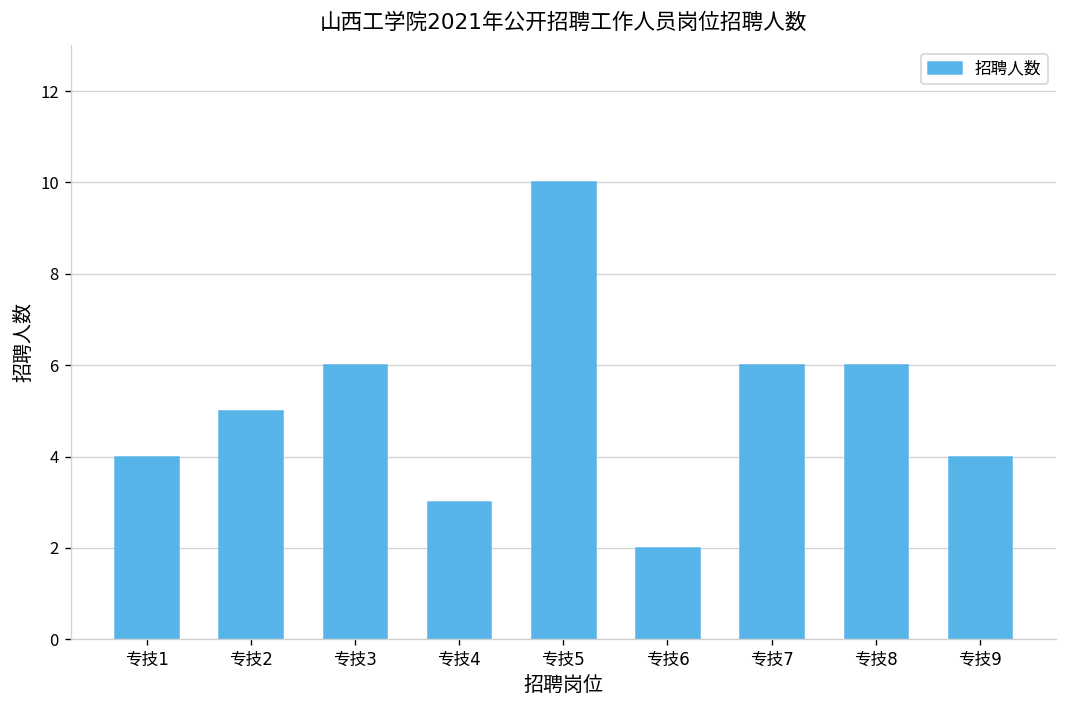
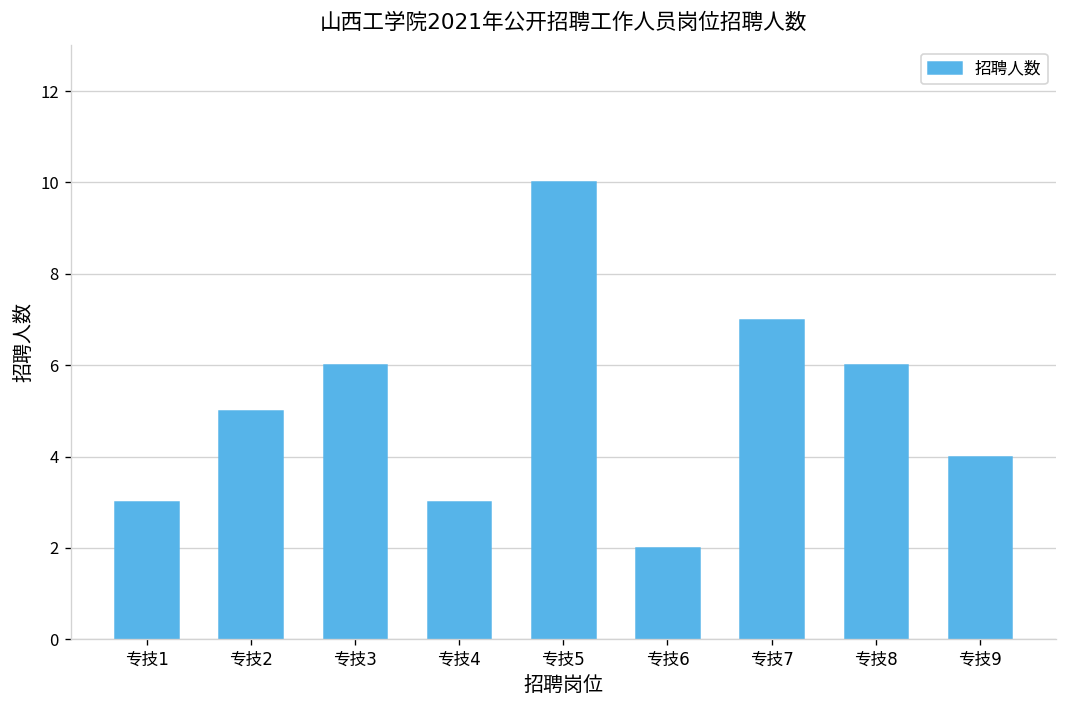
专技1: 4 -> 3
专技7: 6 -> 7
